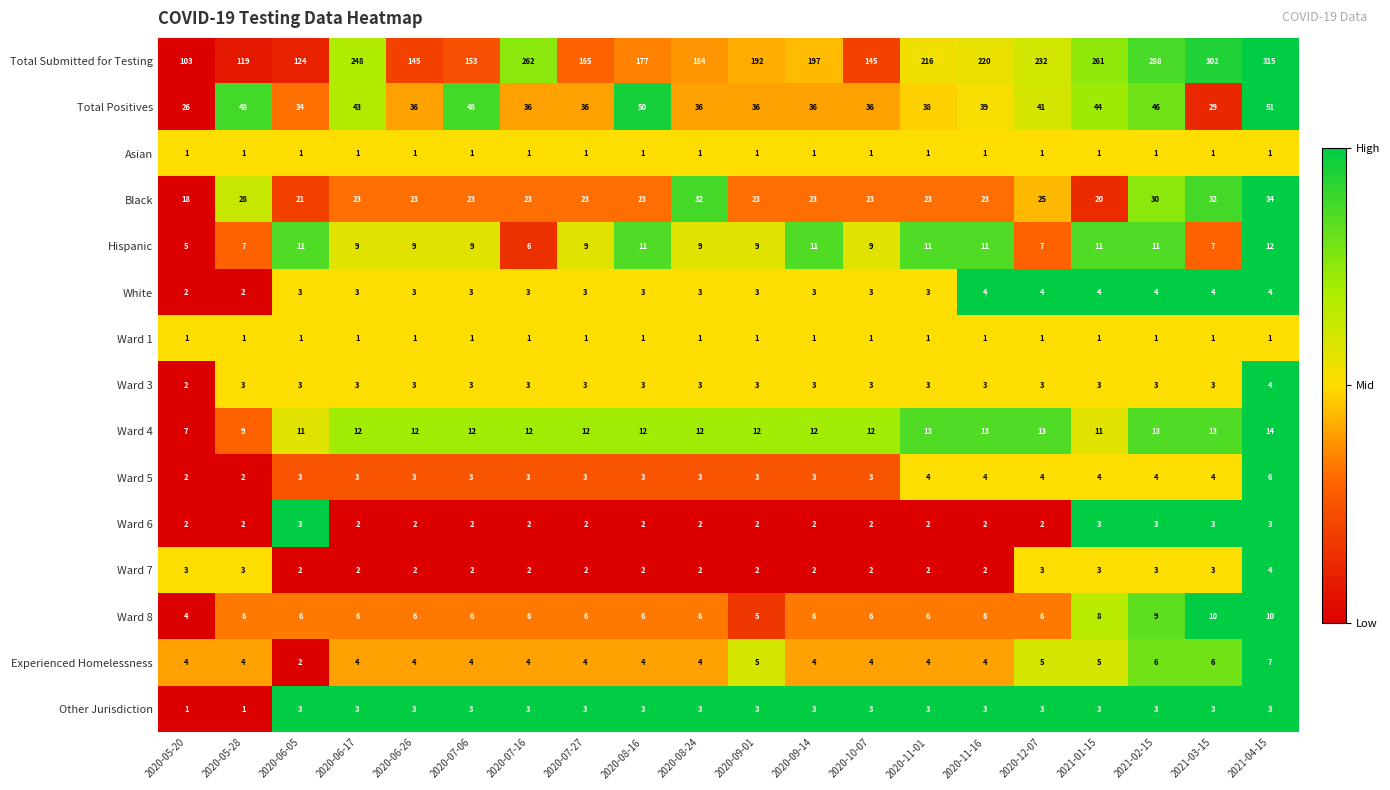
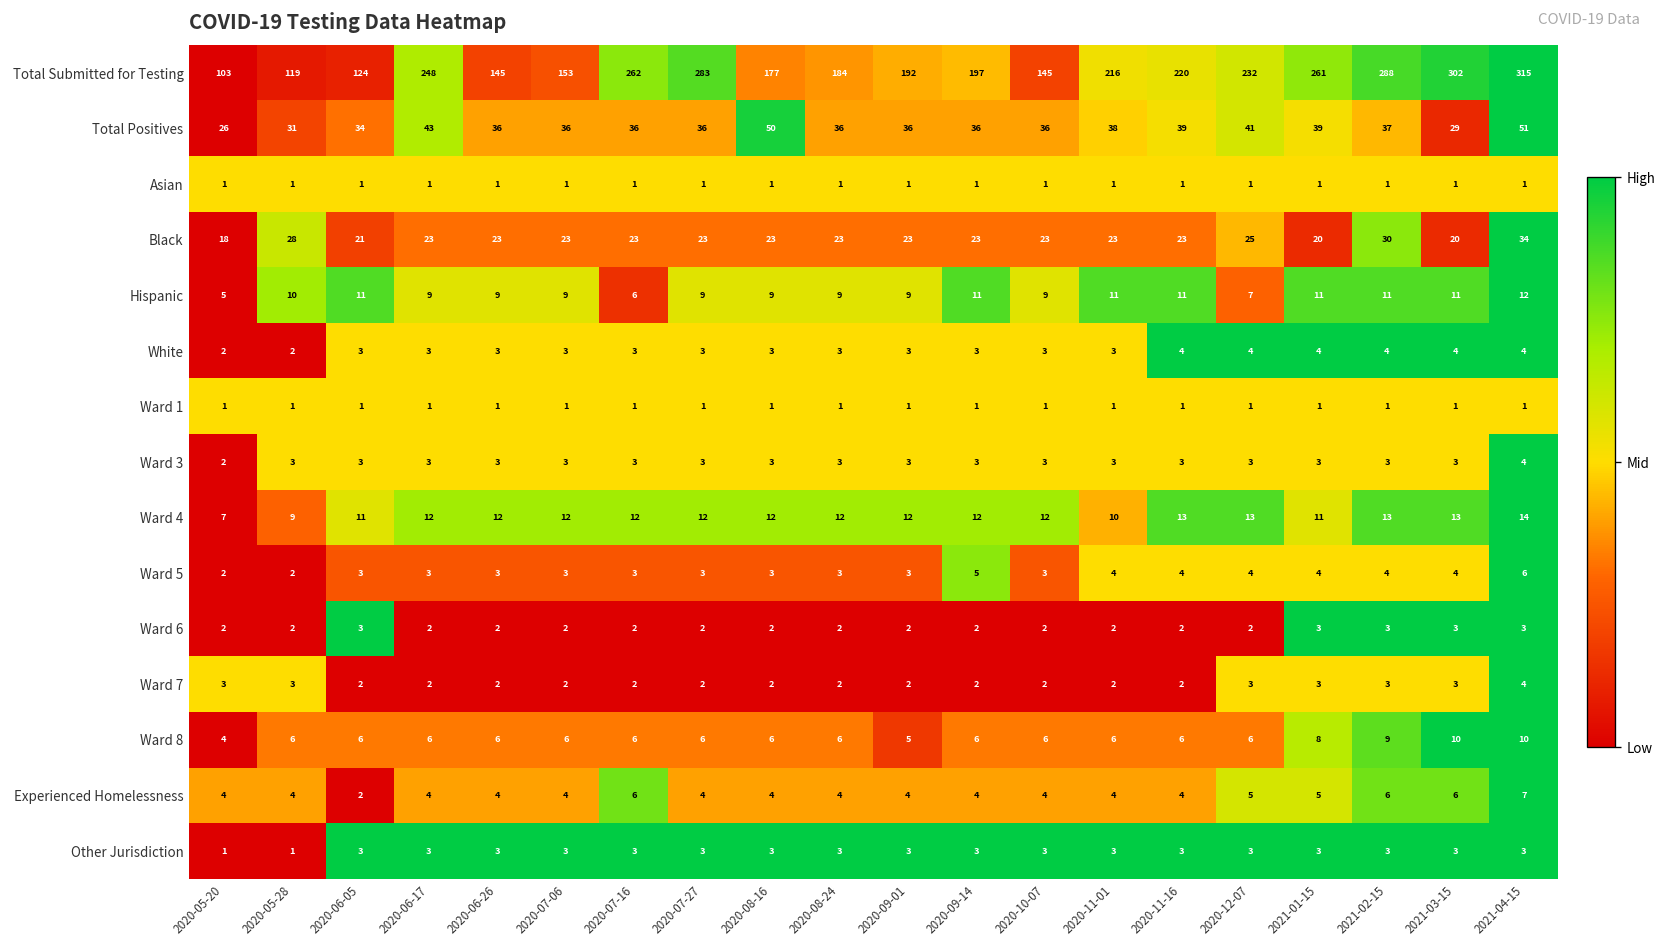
Total Submitted for Testing, 2020-07-27: 165 -> 283
Total Positives, 2020-05-28: 48 -> 31
Total Positives, 2020-07-06: 48 -> 36
Total Positives, 2021-01-15: 44 -> 39
Total Positives, 2021-02-15: 46 -> 37
Black, 2020-08-24: 32 -> 23
Black, 2021-03-15: 32 -> 20
Hispanic, 2020-05-28: 7 -> 10
Hispanic, 2020-08-16: 11 -> 9
Hispanic, 2021-03-15: 7 -> 11
Ward 4, 2020-11-01: 13 -> 10
Ward 5, 2020-09-14: 3 -> 5
Experienced Homelessness, 2020-07-16: 4 -> 6
Experienced Homelessness, 2020-09-01: 5 -> 4
